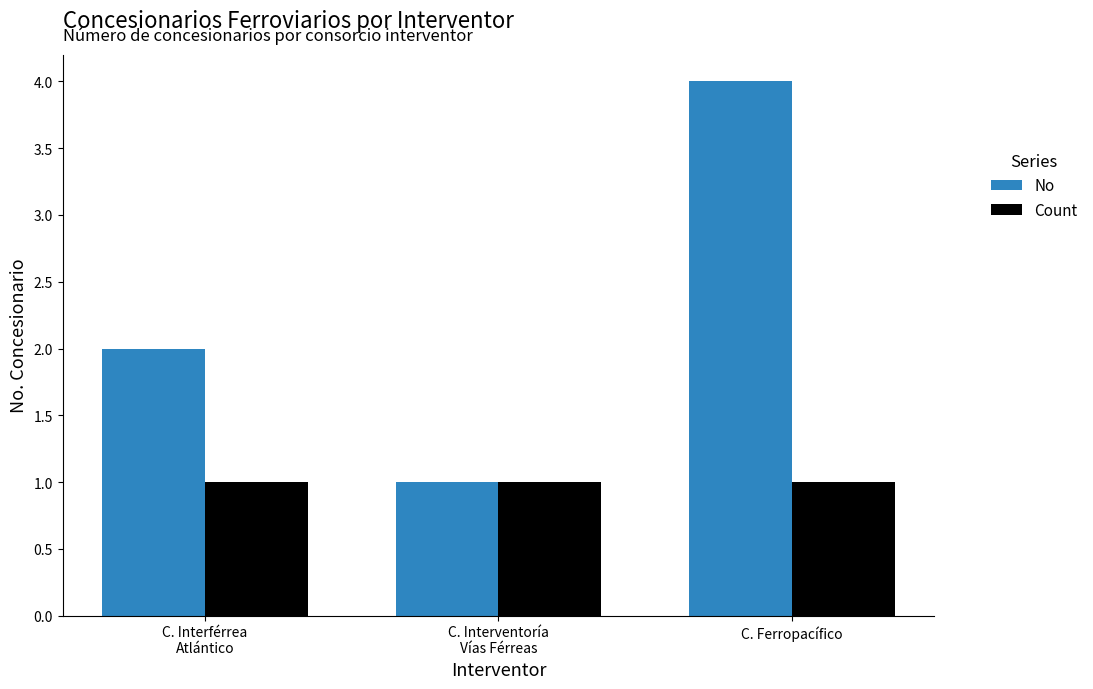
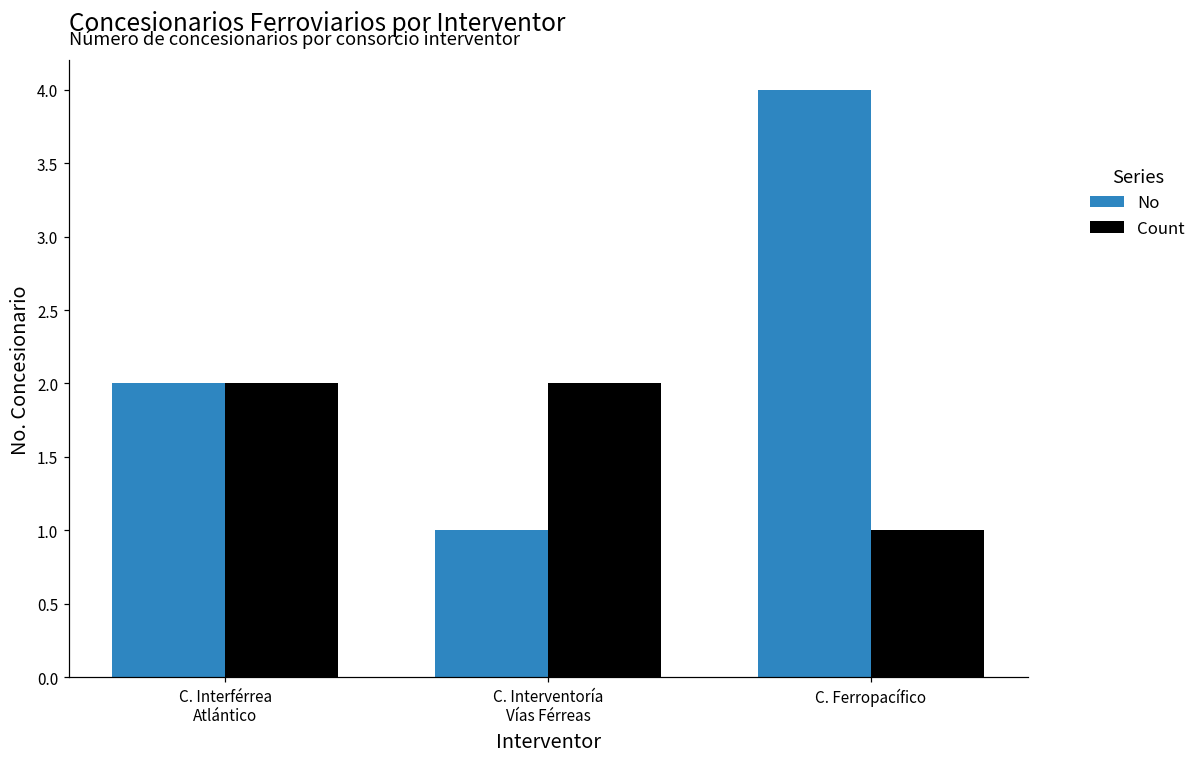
Count, C. Interférrea Atlántico: 1 -> 2
Count, C. Interventoría Vías Férreas: 1 -> 2
